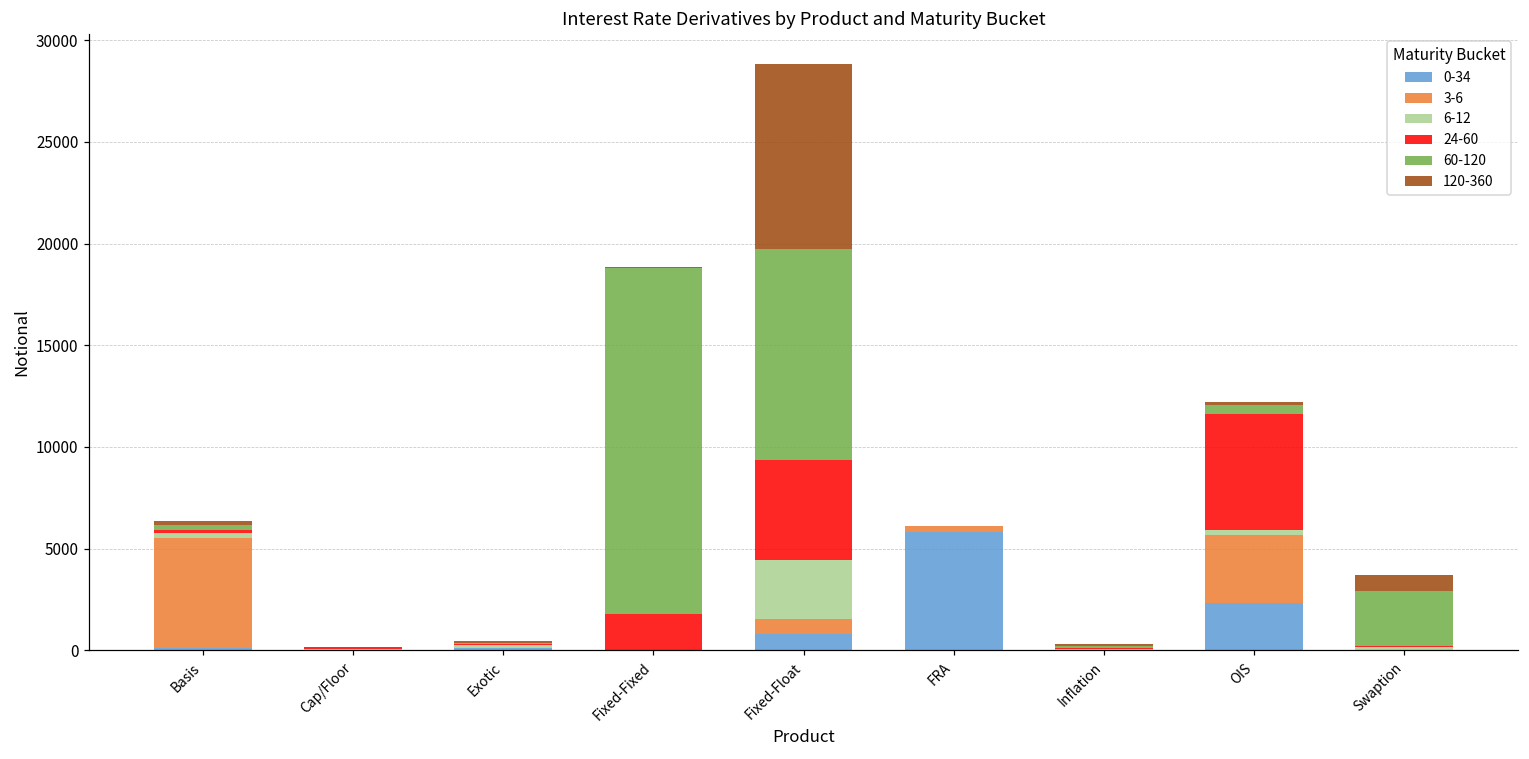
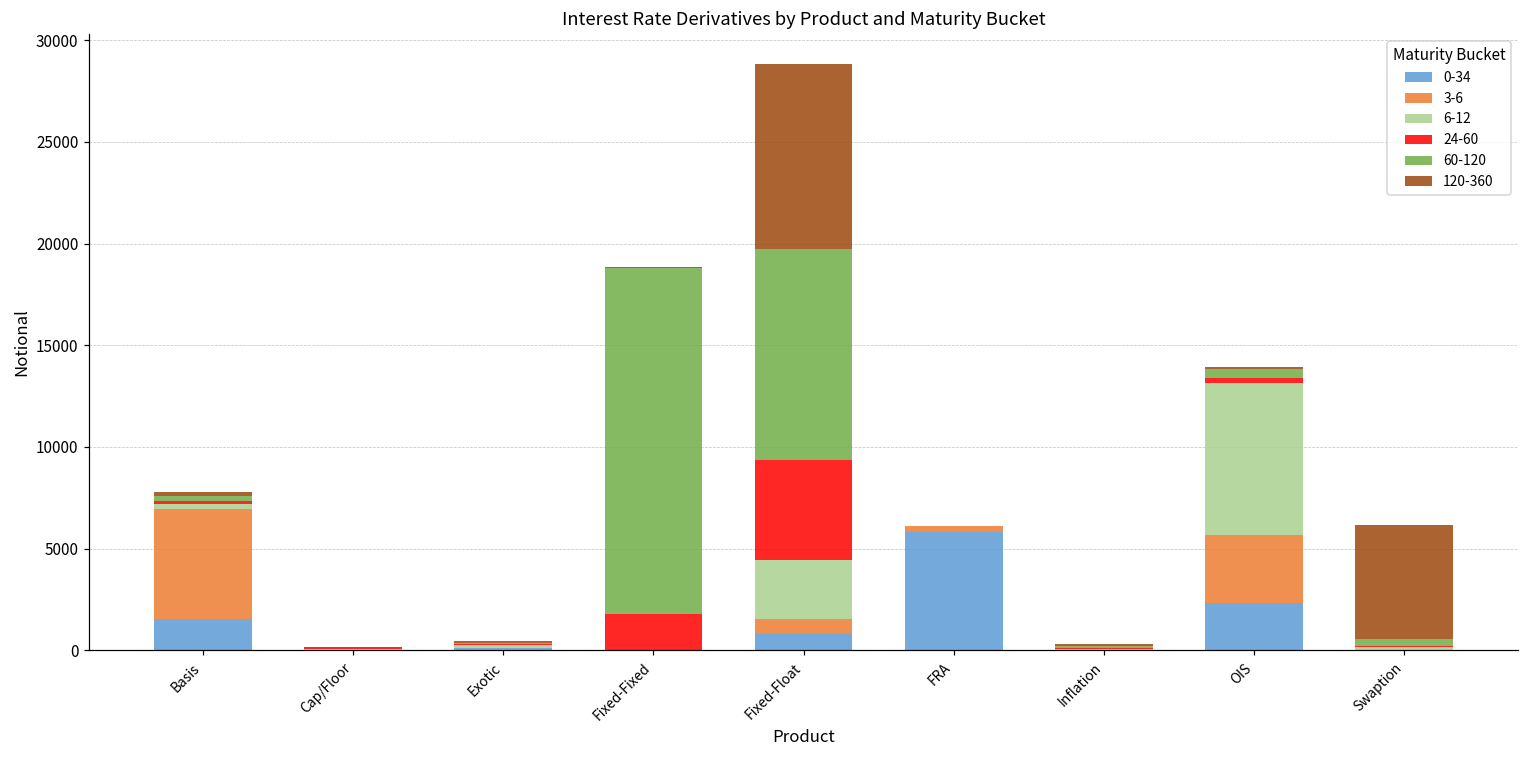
0-34, Basis: 100 -> 1500
6-12, OIS: 200 -> 7500
24-60, OIS: 5700 -> 300
60-120, Swaption: 2700 -> 400
120-360, Swaption: 800 -> 5600
